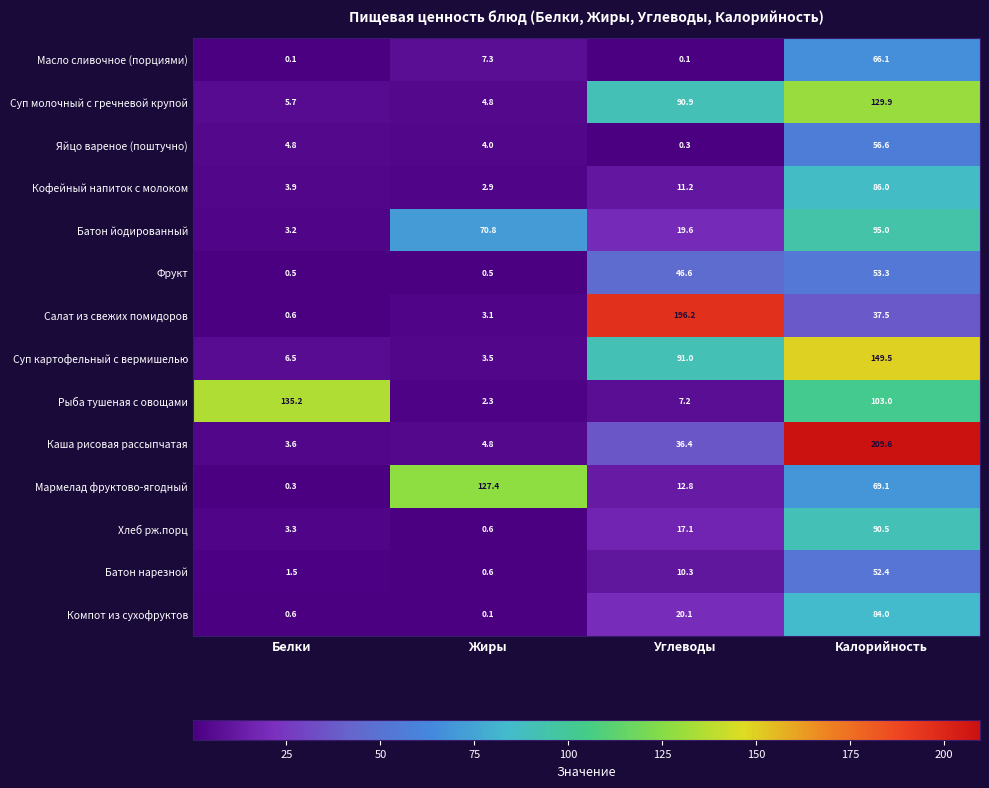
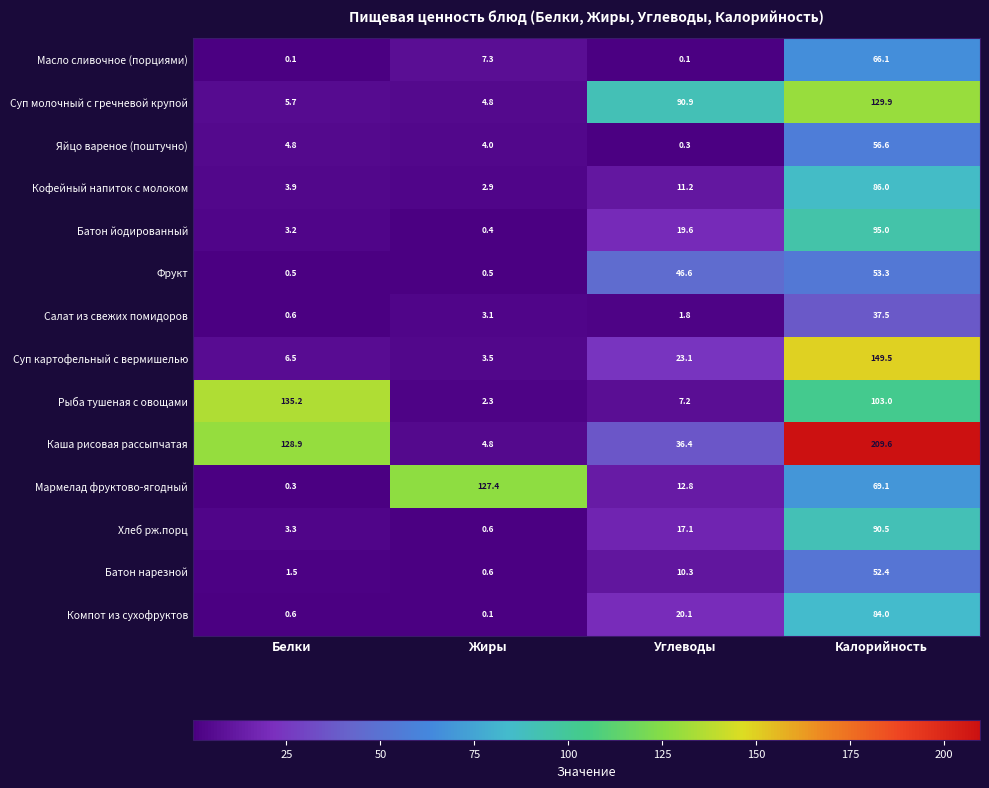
Батон йодированный, Жиры: 70.8 -> 0.4
Салат из свежих помидоров, Углеводы: 196.2 -> 1.8
Суп картофельный с вермишелью, Углеводы: 91.0 -> 23.1
Каша рисовая рассыпчатая, Белки: 3.6 -> 128.9
